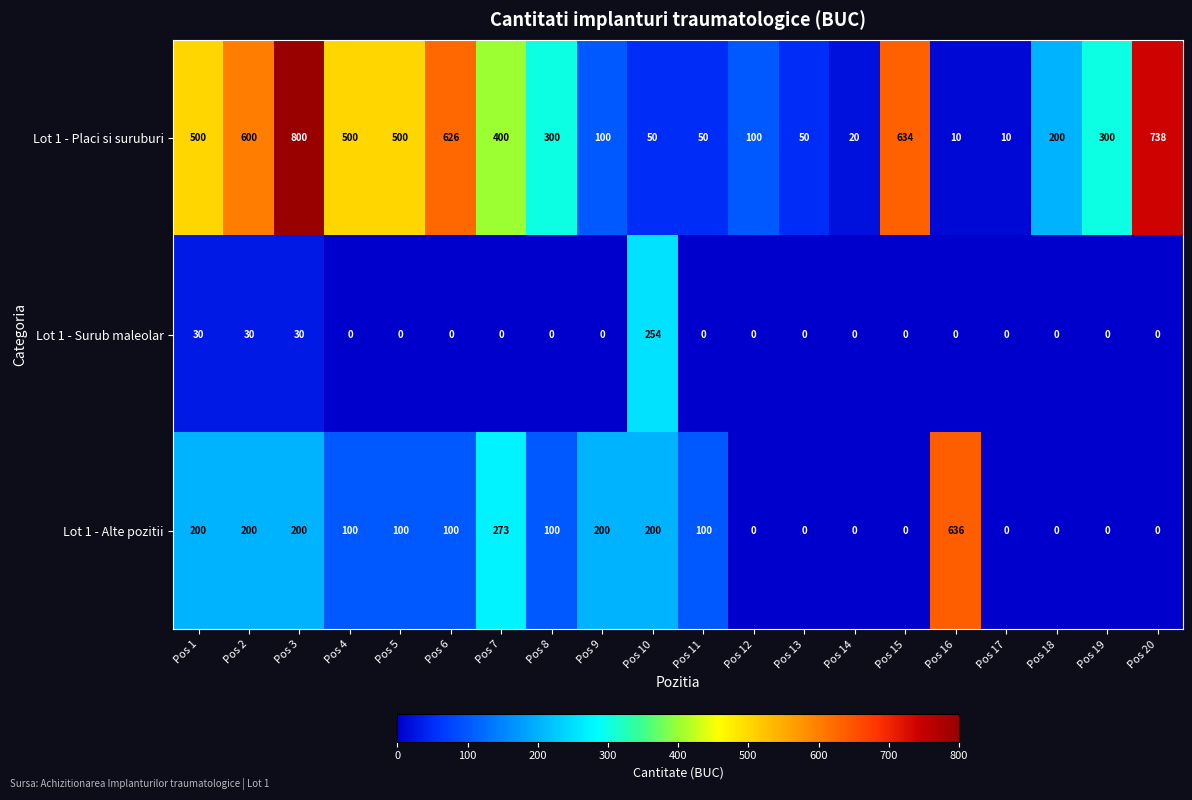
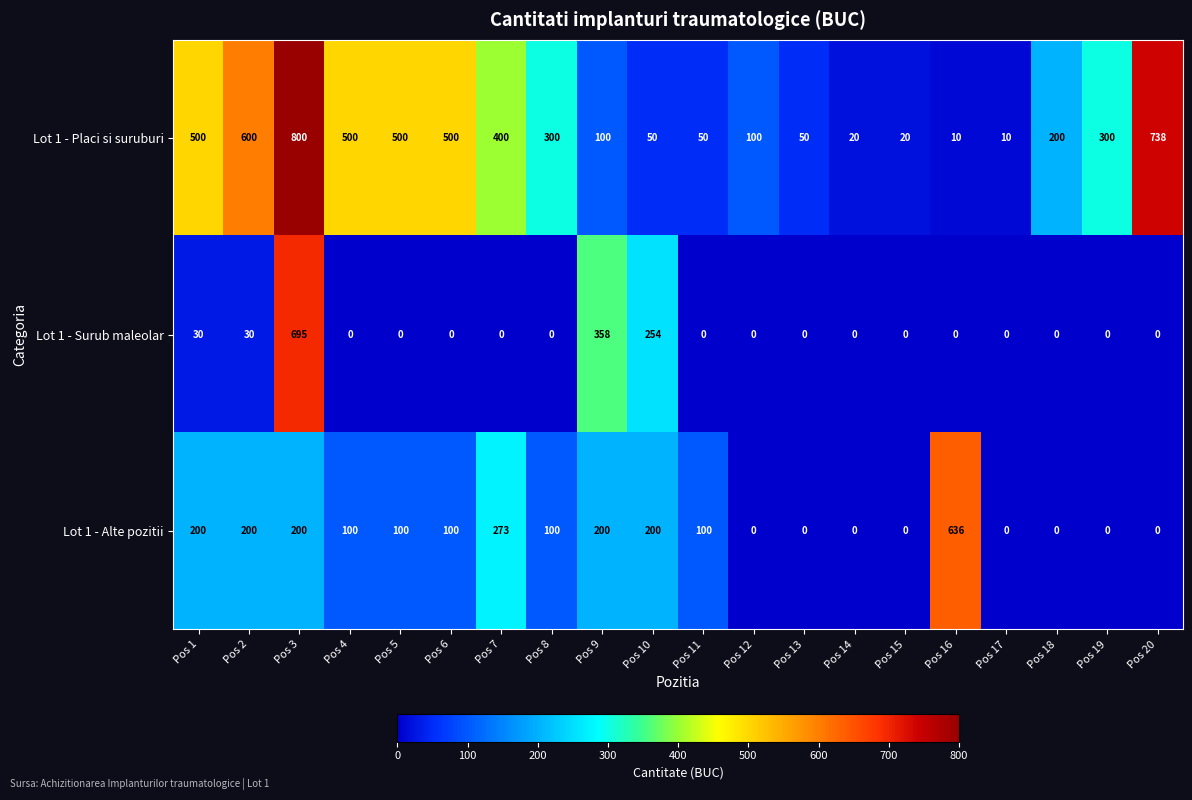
Lot 1 - Placi si suruburi, Pos 6: 626 -> 500
Lot 1 - Placi si suruburi, Pos 15: 634 -> 20
Lot 1 - Surub maleolar, Pos 3: 30 -> 695
Lot 1 - Surub maleolar, Pos 9: 0 -> 358
